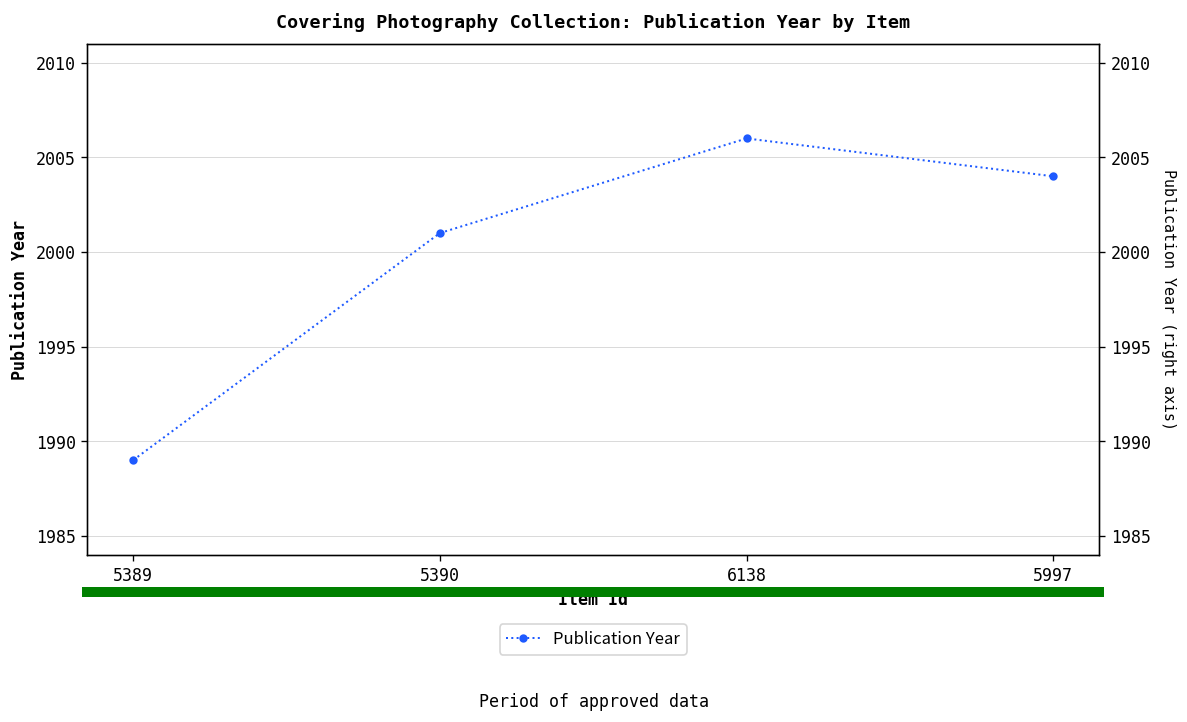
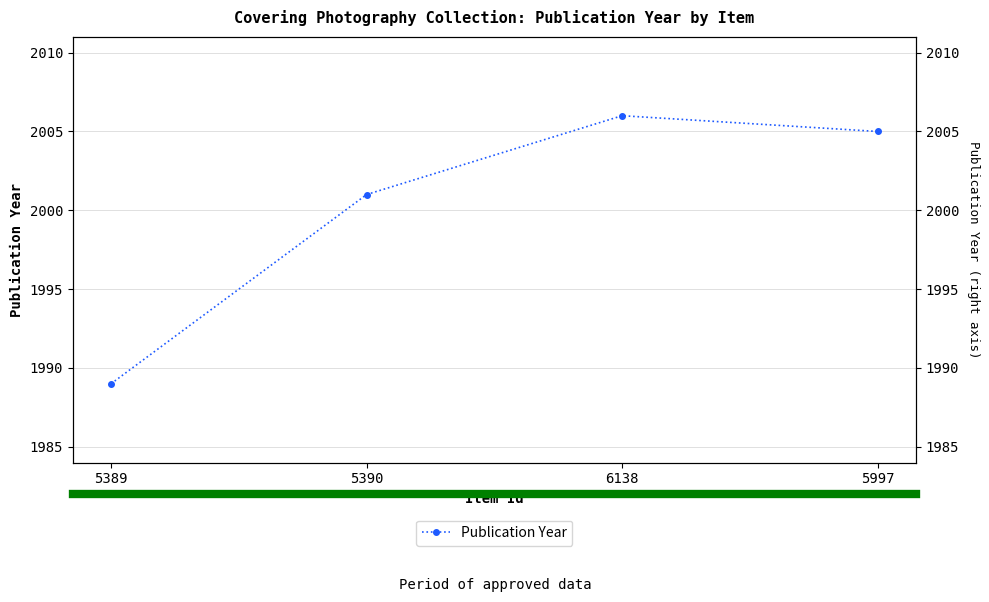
5997: 2004 -> 2005
